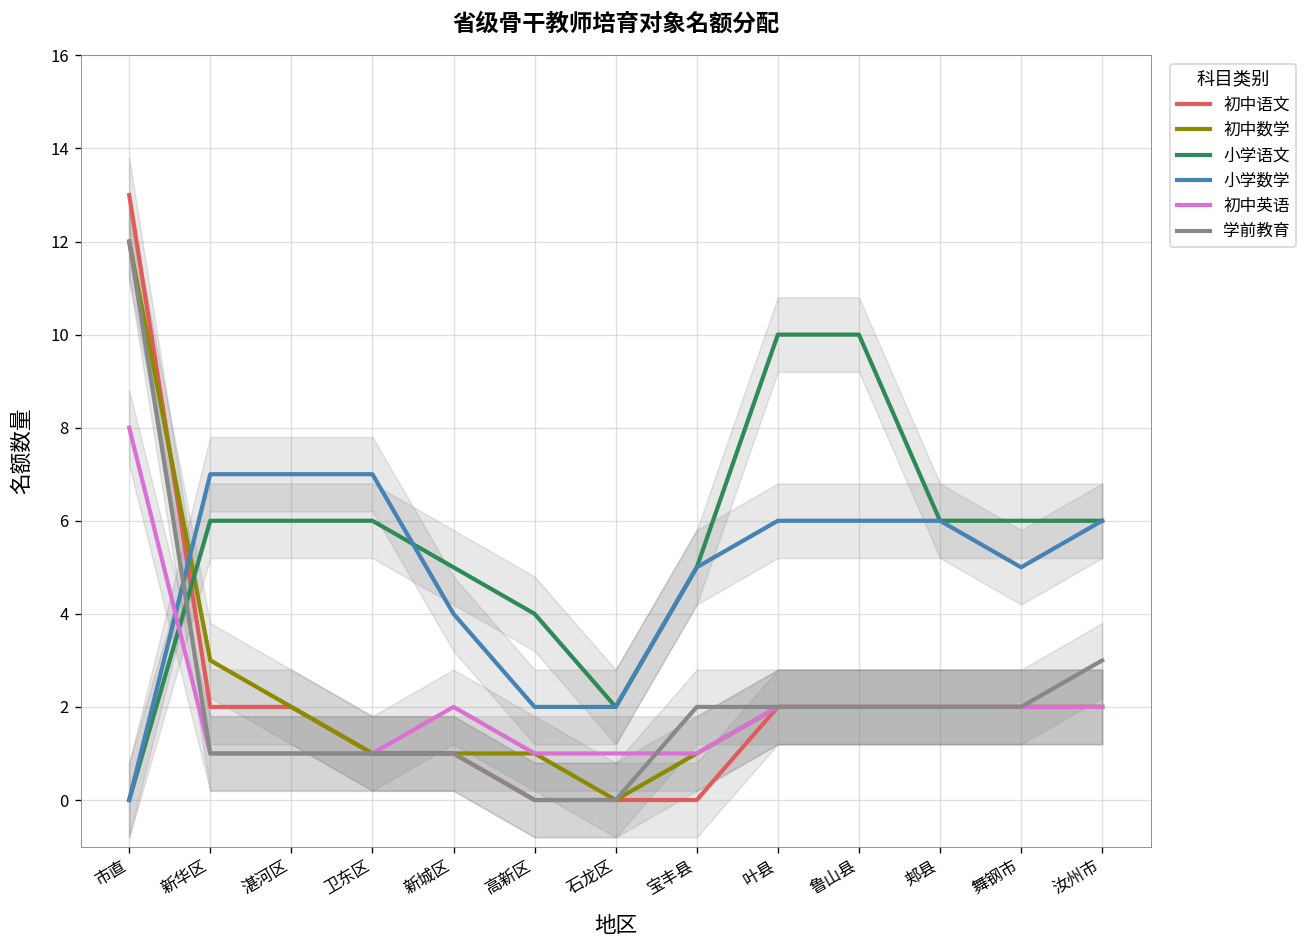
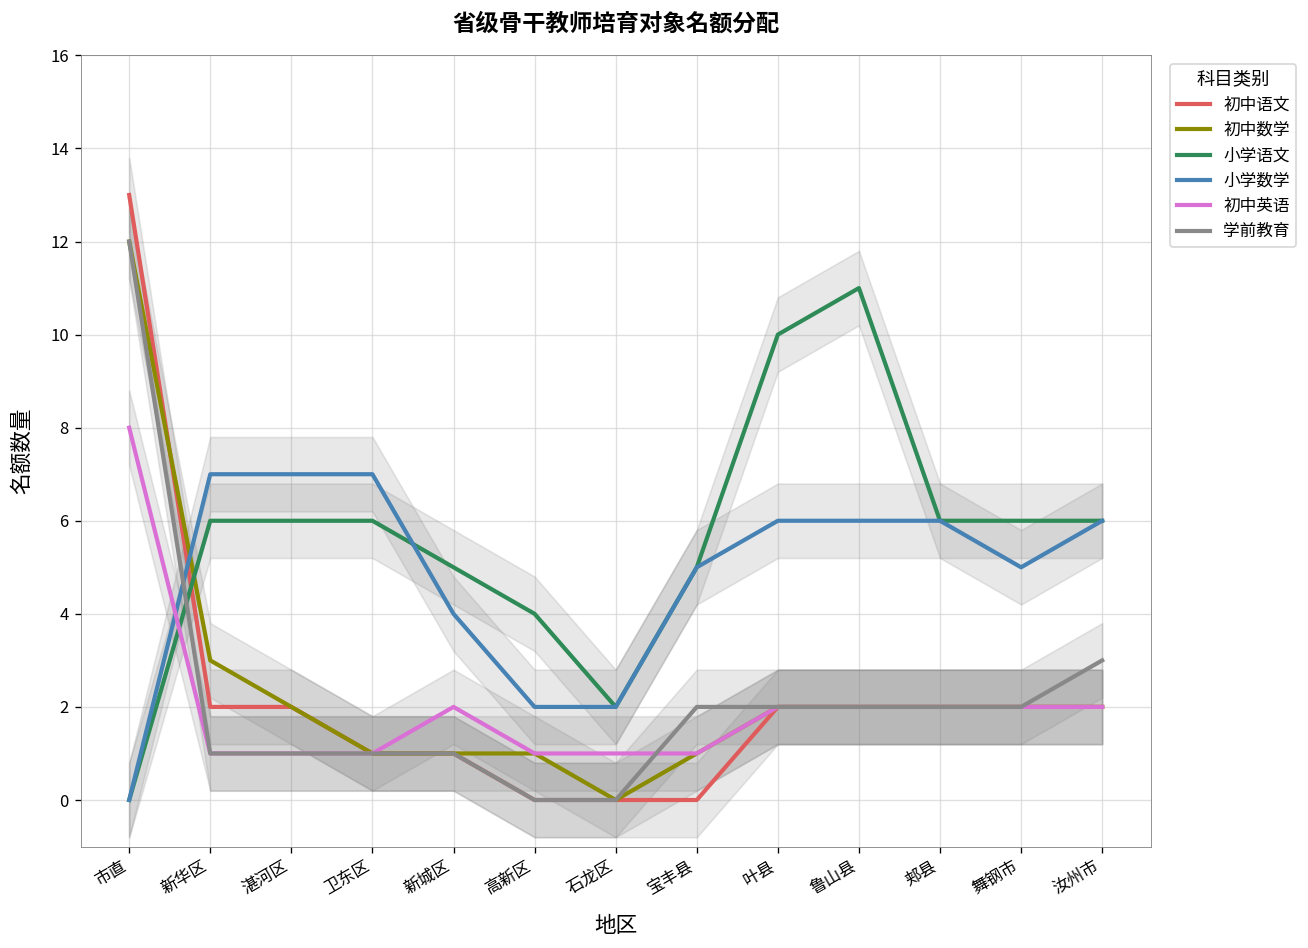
小学语文, 鲁山县: 10 -> 11
